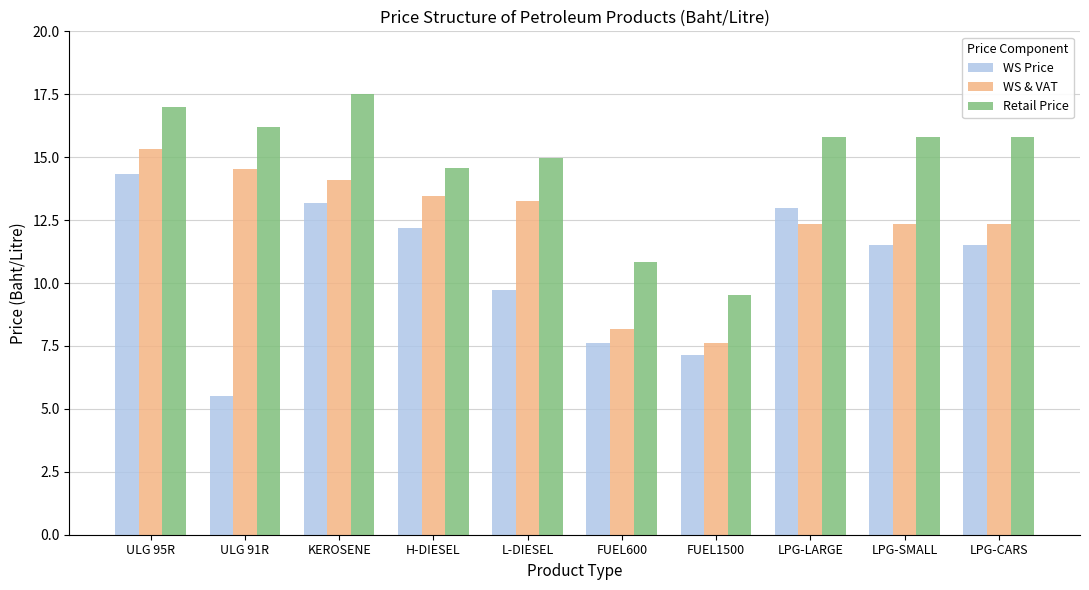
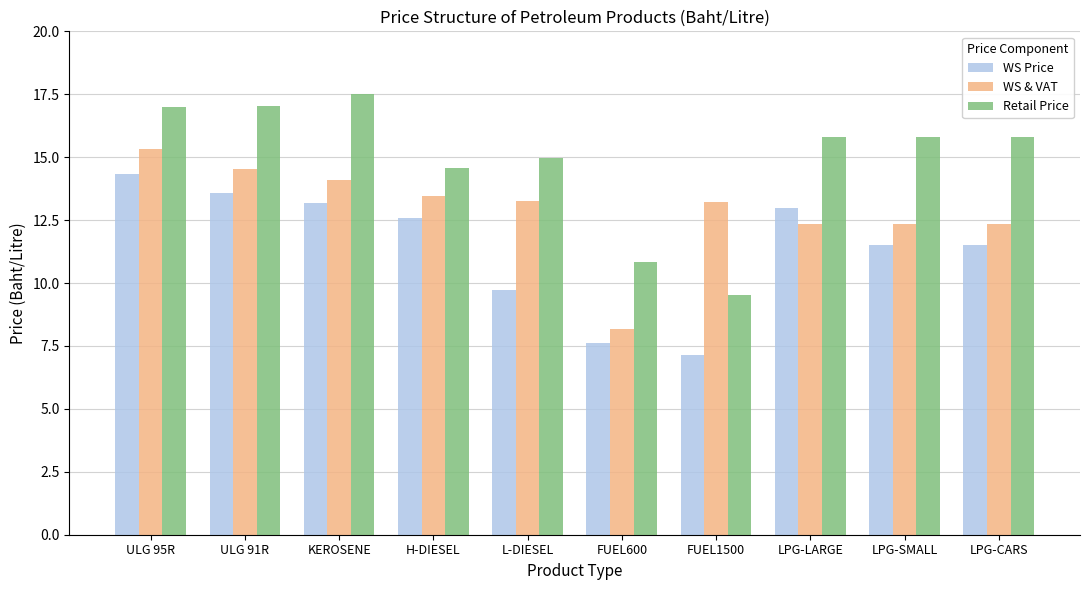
WS Price, ULG 91R: 5.5 -> 13.6
Retail Price, ULG 91R: 16.2 -> 17.0
WS Price, H-DIESEL: 12.2 -> 12.6
WS & VAT, FUEL1500: 7.6 -> 13.2
